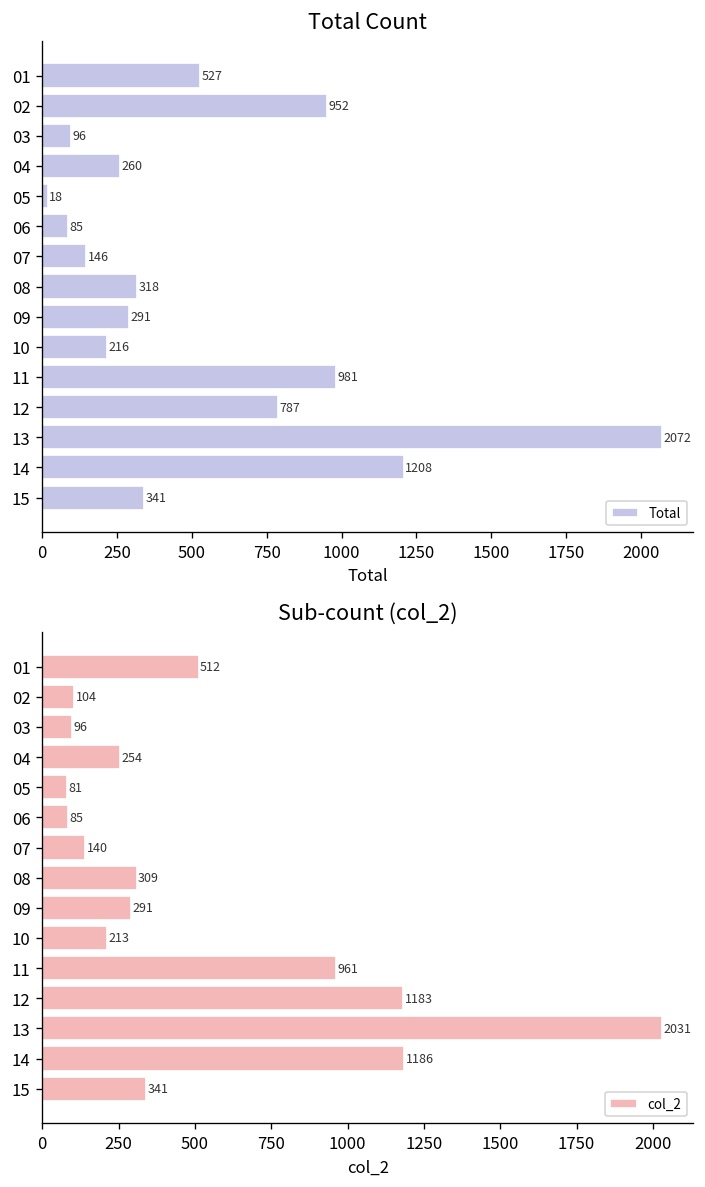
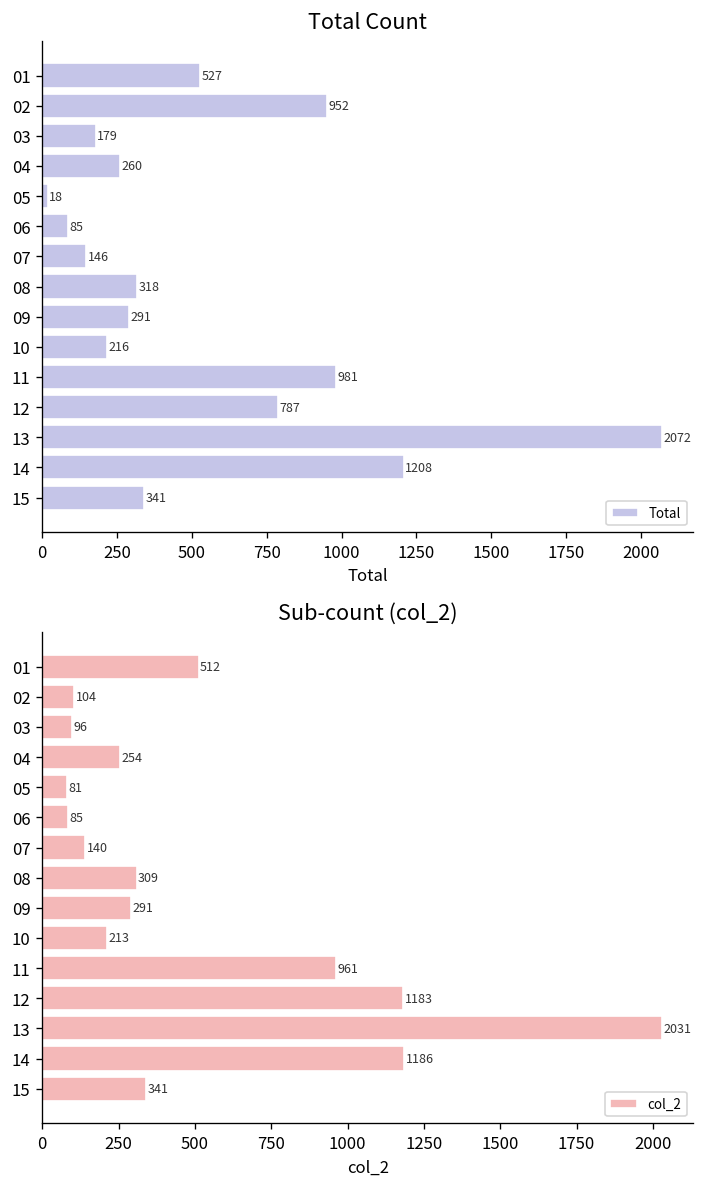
Total Count, 03: 96 -> 179
